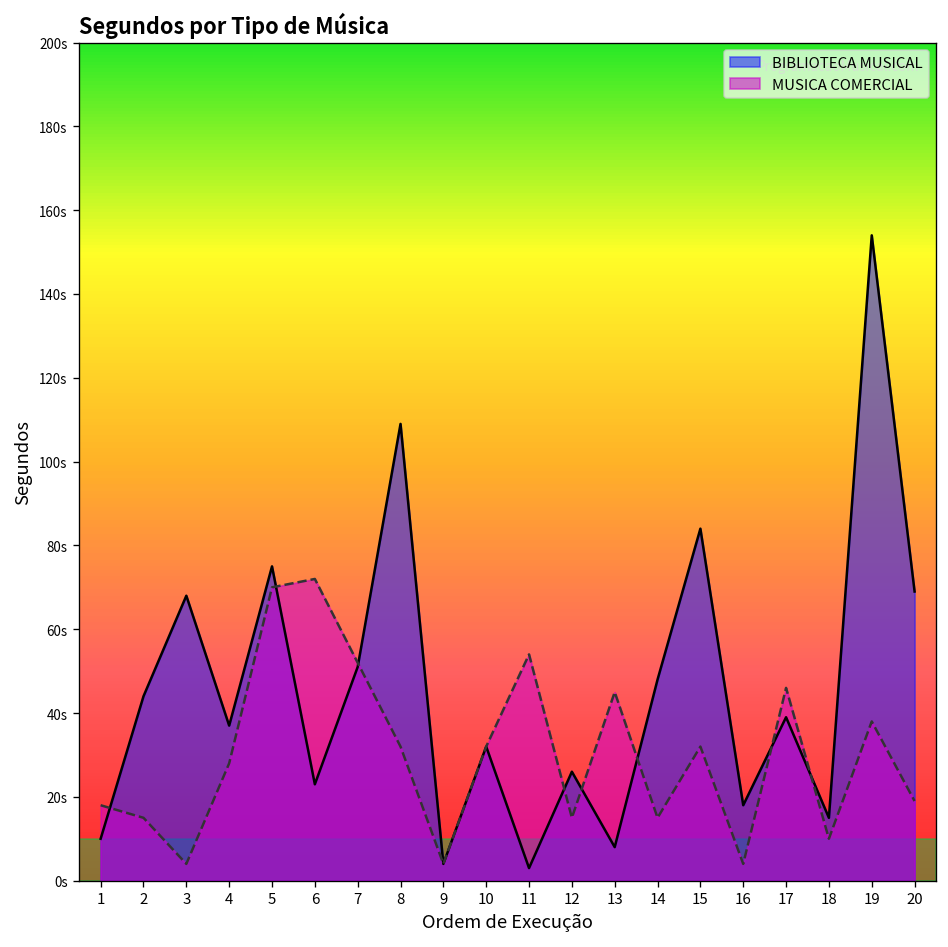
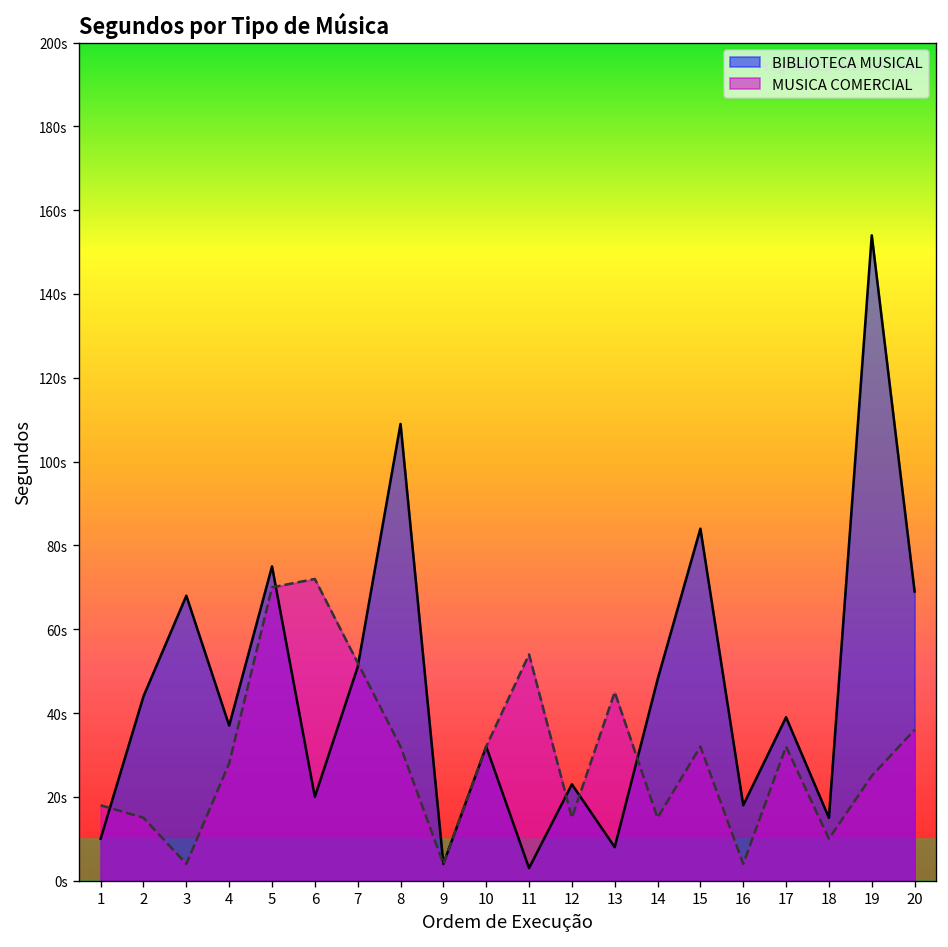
BIBLIOTECA MUSICAL, 6: 23s -> 20s
BIBLIOTECA MUSICAL, 12: 26s -> 23s
MUSICA COMERCIAL, 17: 46s -> 32s
MUSICA COMERCIAL, 19: 38s -> 25s
MUSICA COMERCIAL, 20: 19s -> 36s
